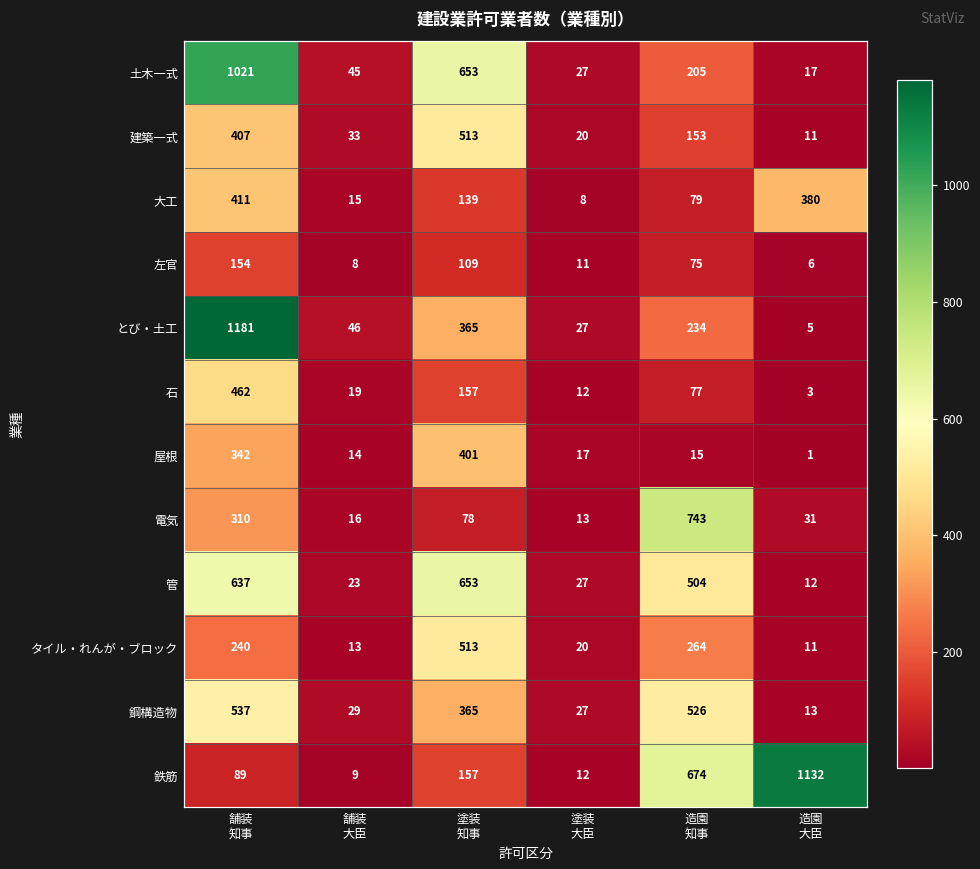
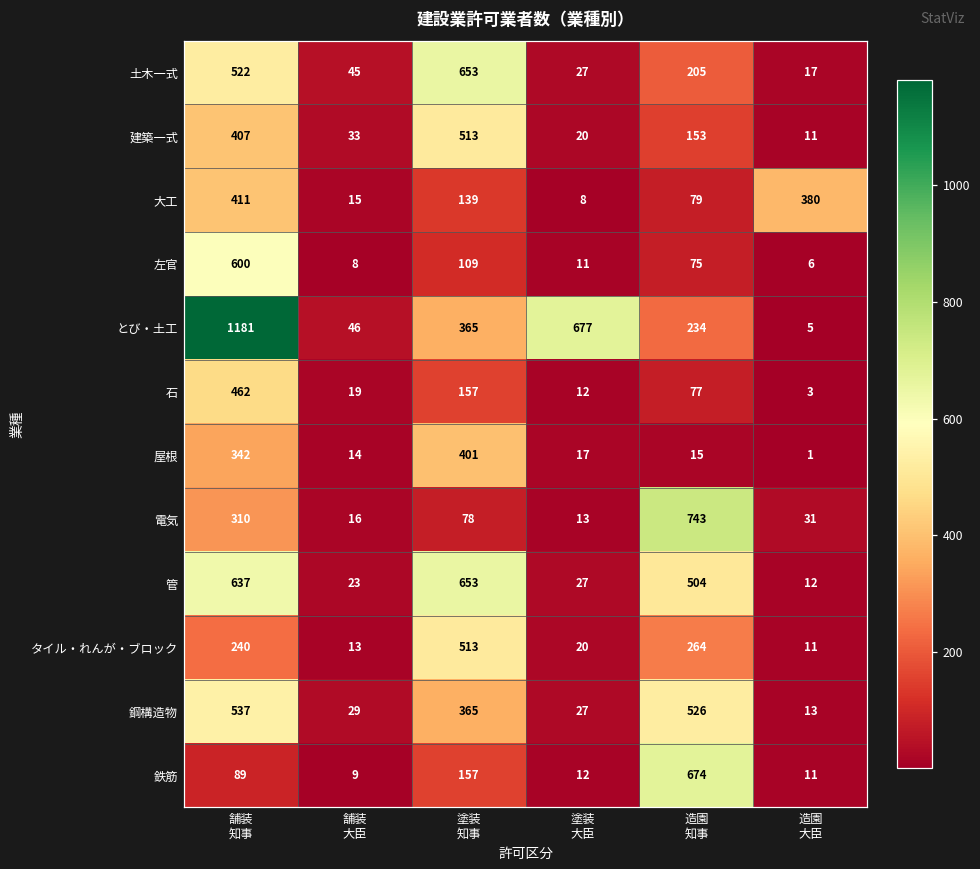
土木一式, 舗装 知事: 1021 -> 522
左官, 舗装 知事: 154 -> 600
とび・土工, 塗装 大臣: 27 -> 677
鉄筋, 造園 大臣: 1132 -> 11
